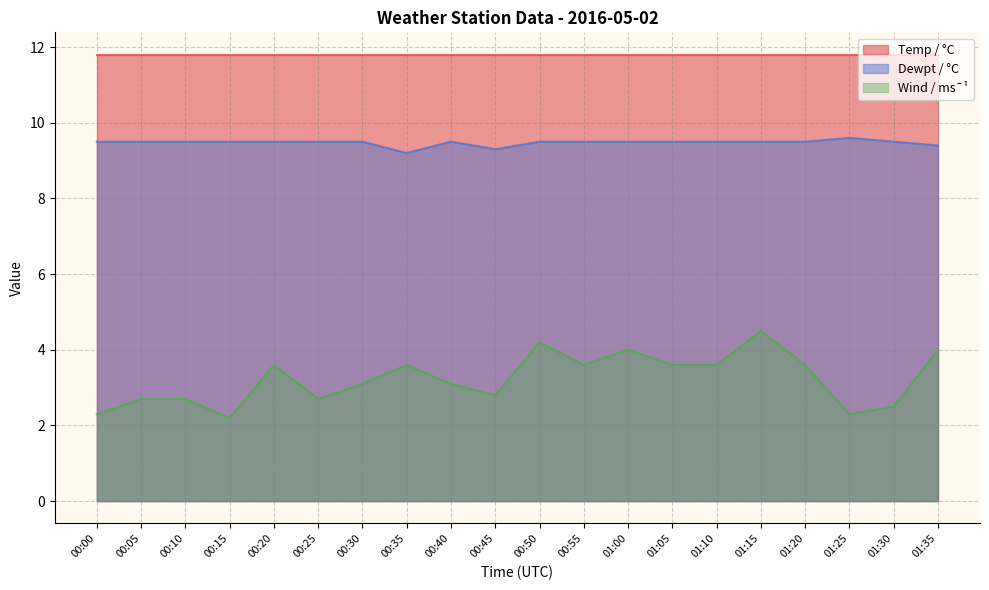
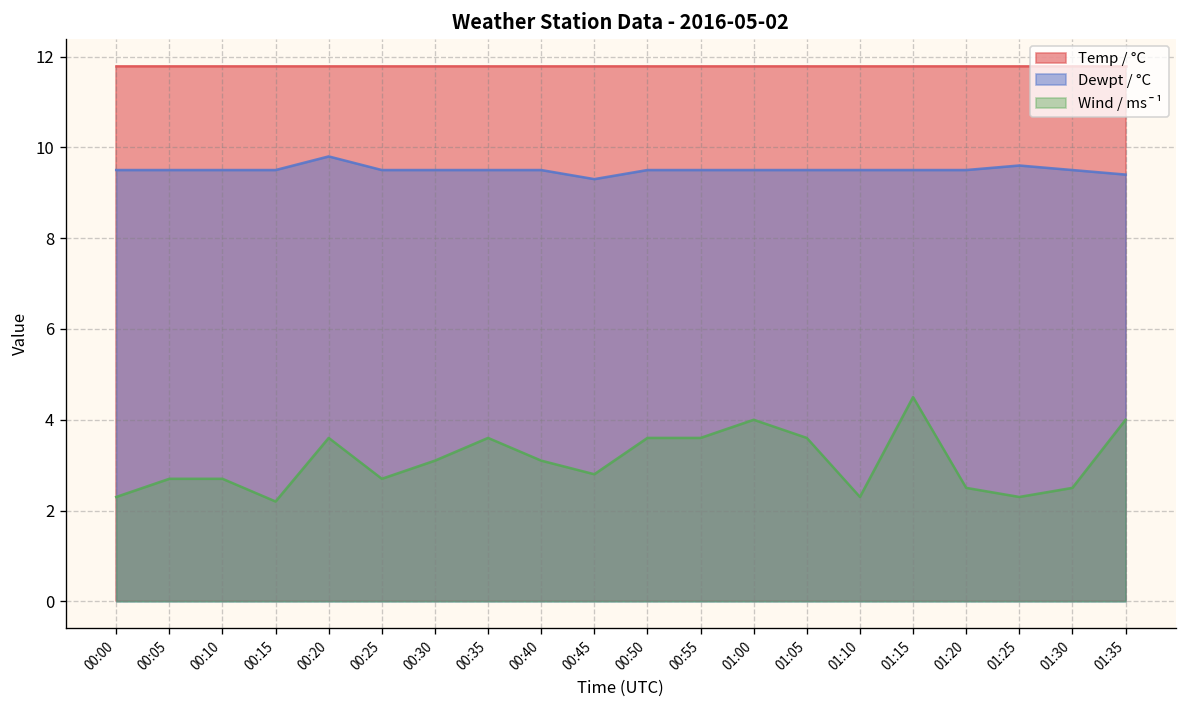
Dewpt / °C, 00:20: 9.5 -> 9.8
Dewpt / °C, 00:35: 9.2 -> 9.5
Wind / ms¯¹, 00:50: 4.2 -> 3.6
Wind / ms¯¹, 01:10: 3.6 -> 2.3
Wind / ms¯¹, 01:20: 3.6 -> 2.5
